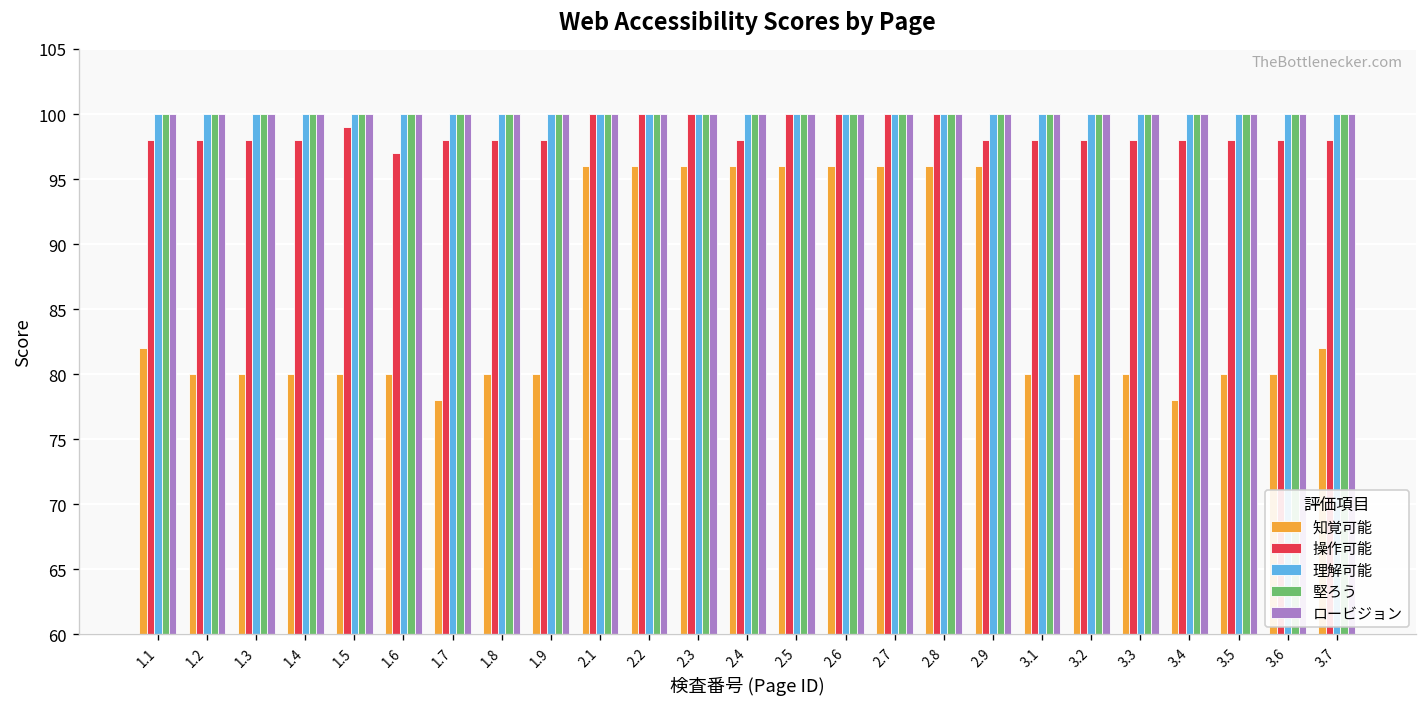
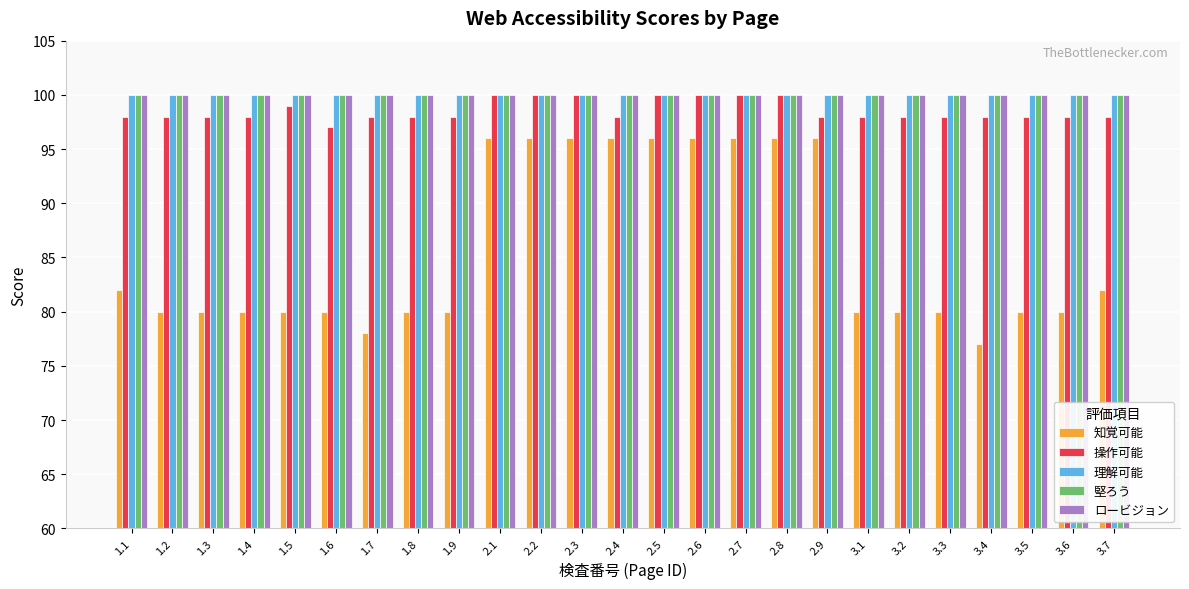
知覚可能, 3.4: 78 -> 77
